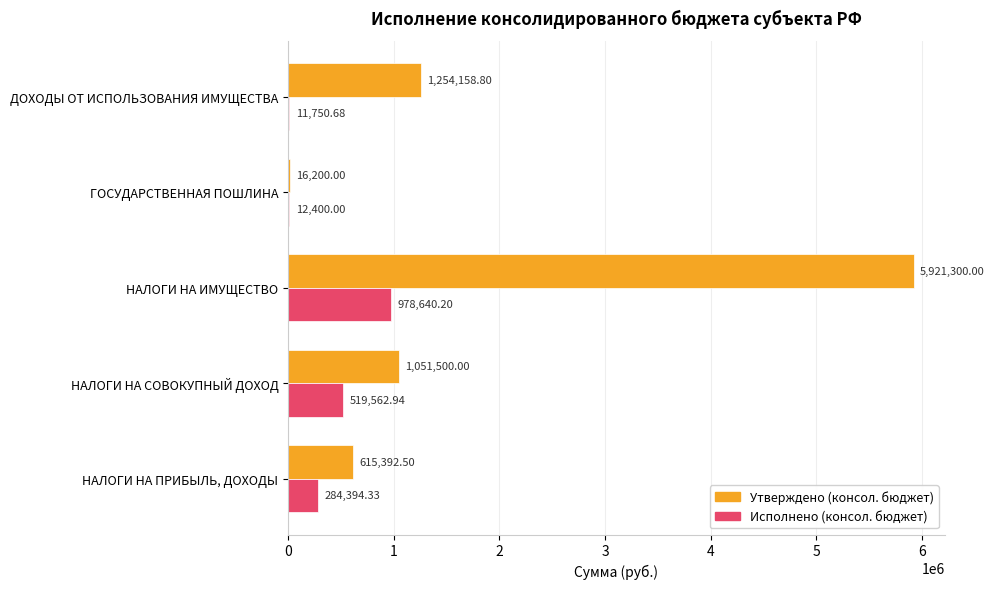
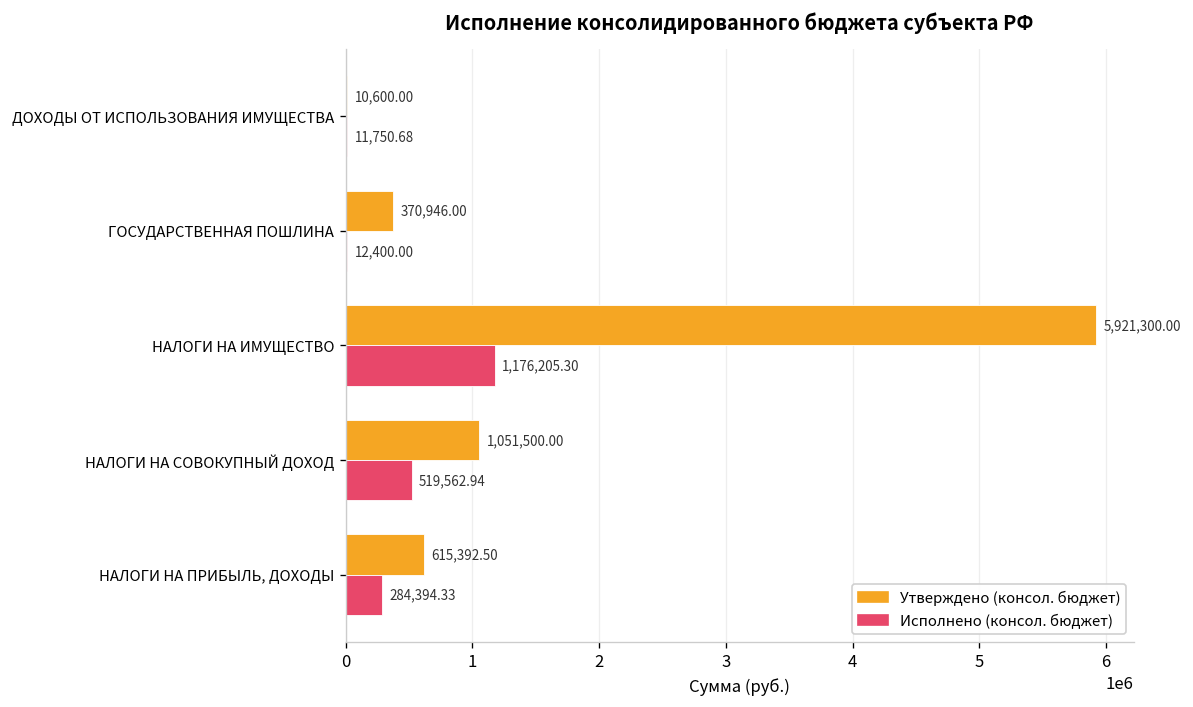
Утверждено (консол. бюджет), ДОХОДЫ ОТ ИСПОЛЬЗОВАНИЯ ИМУЩЕСТВА: 1,254,158.80 -> 10,600.00
Утверждено (консол. бюджет), ГОСУДАРСТВЕННАЯ ПОШЛИНА: 16,200.00 -> 370,946.00
Исполнено (консол. бюджет), НАЛОГИ НА ИМУЩЕСТВО: 978,640.20 -> 1,176,205.30
